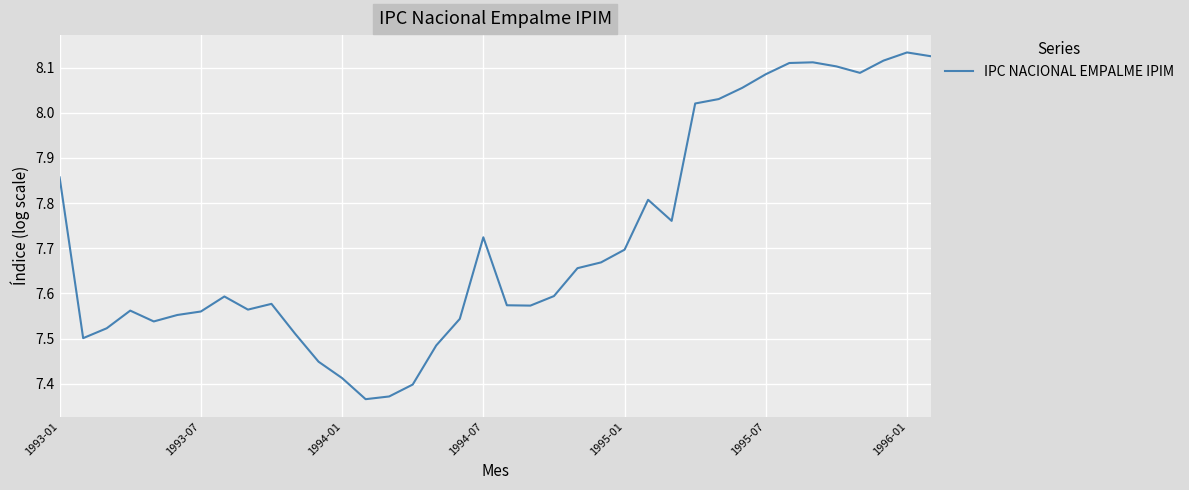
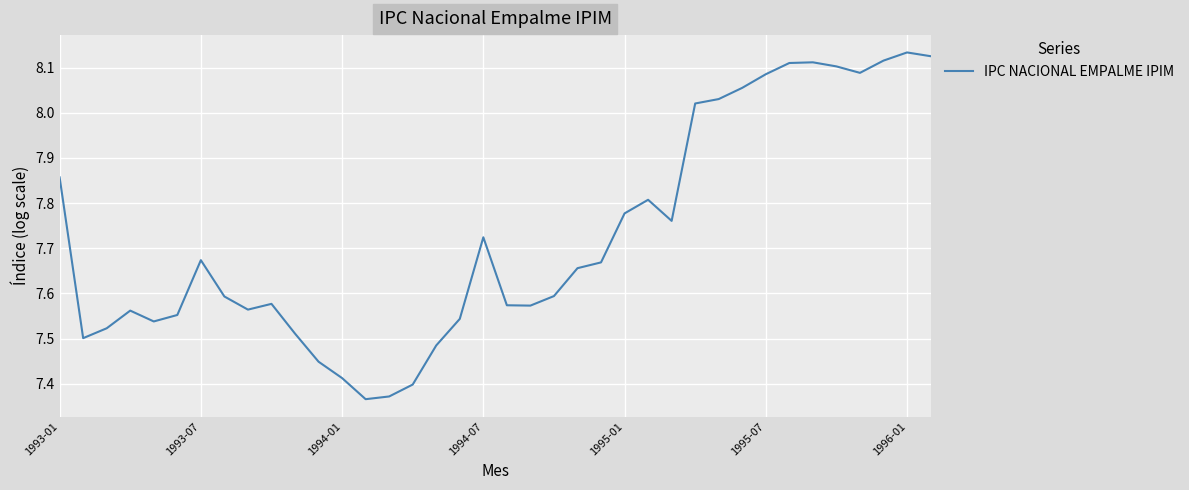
1993-07: 7.56 -> 7.67
1995-01: 7.70 -> 7.78
